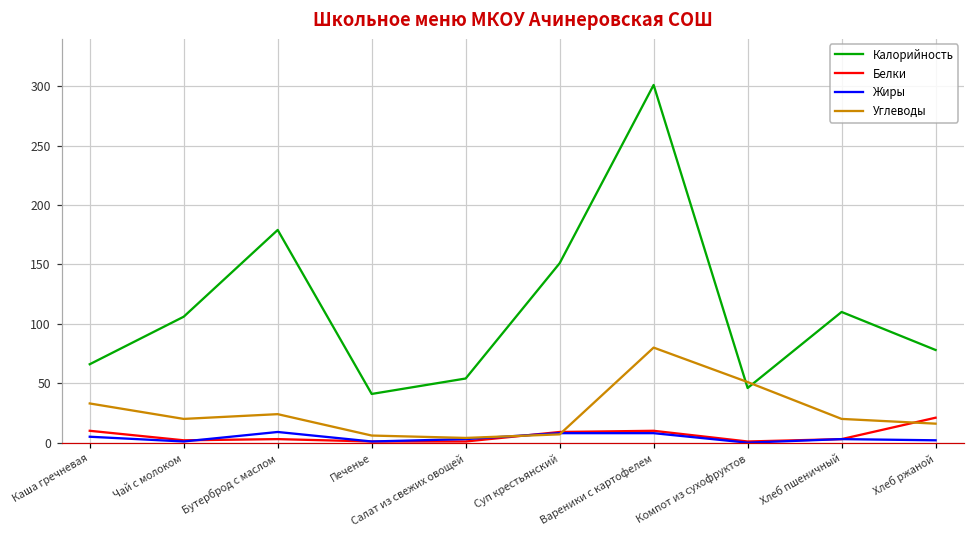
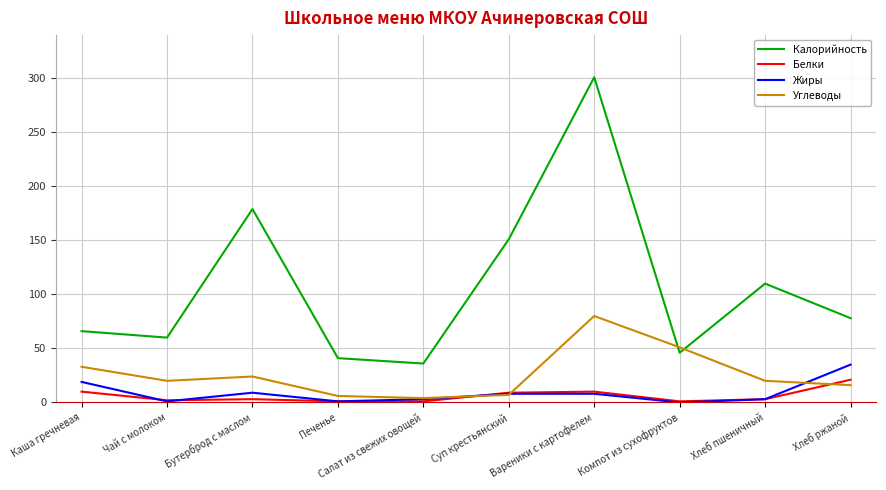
Жиры, Каша гречневая: 5 -> 19
Калорийность, Чай с молоком: 106 -> 60
Калорийность, Салат из свежих овощей: 54 -> 36
Жиры, Хлеб ржаной: 2 -> 35
